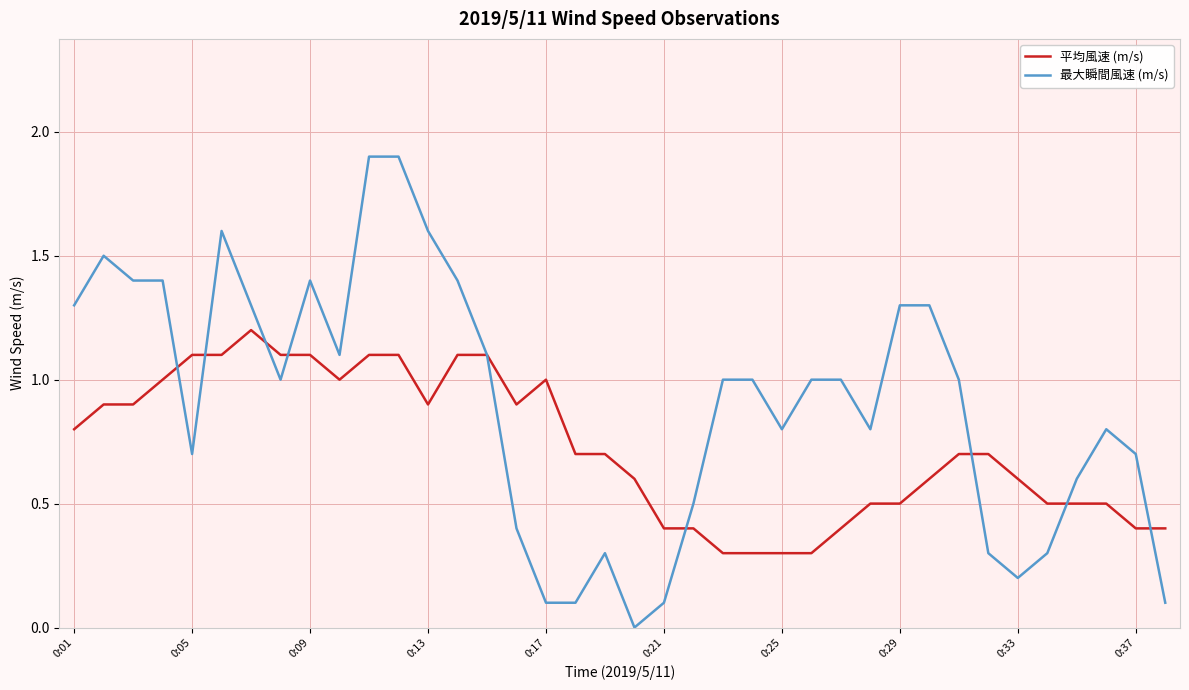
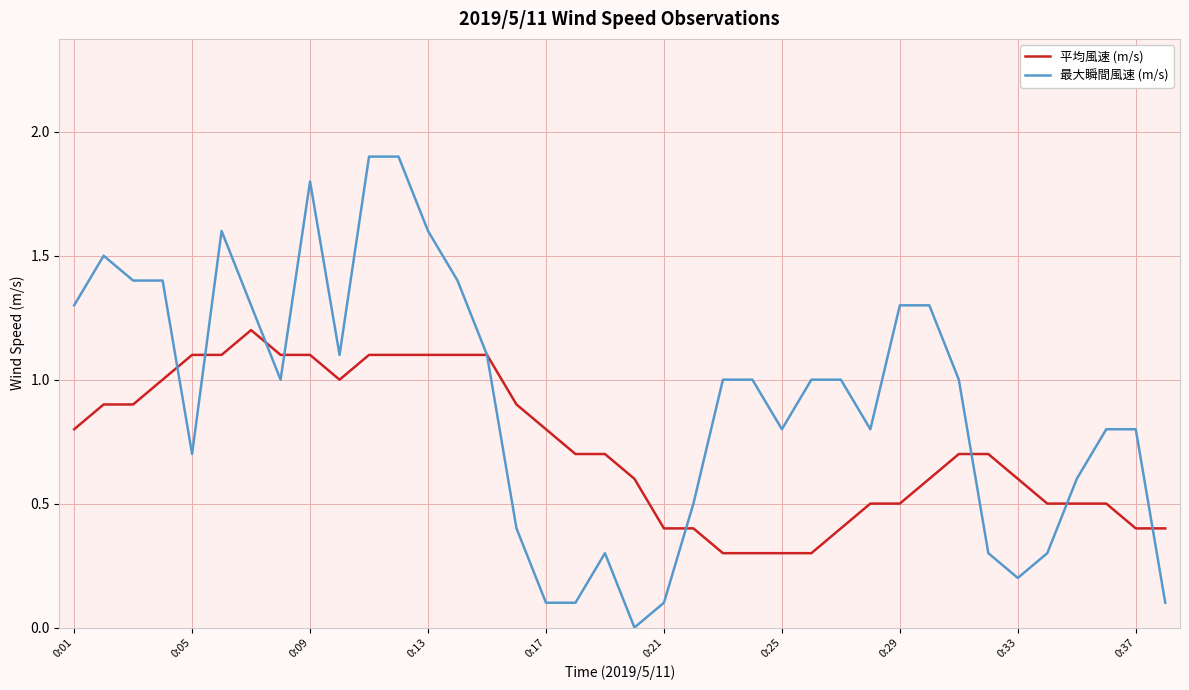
最大瞬間風速 (m/s), 0:09: 1.4 -> 1.8
平均風速 (m/s), 0:13: 0.9 -> 1.1
平均風速 (m/s), 0:17: 1.0 -> 0.8
最大瞬間風速 (m/s), 0:37: 0.7 -> 0.8
